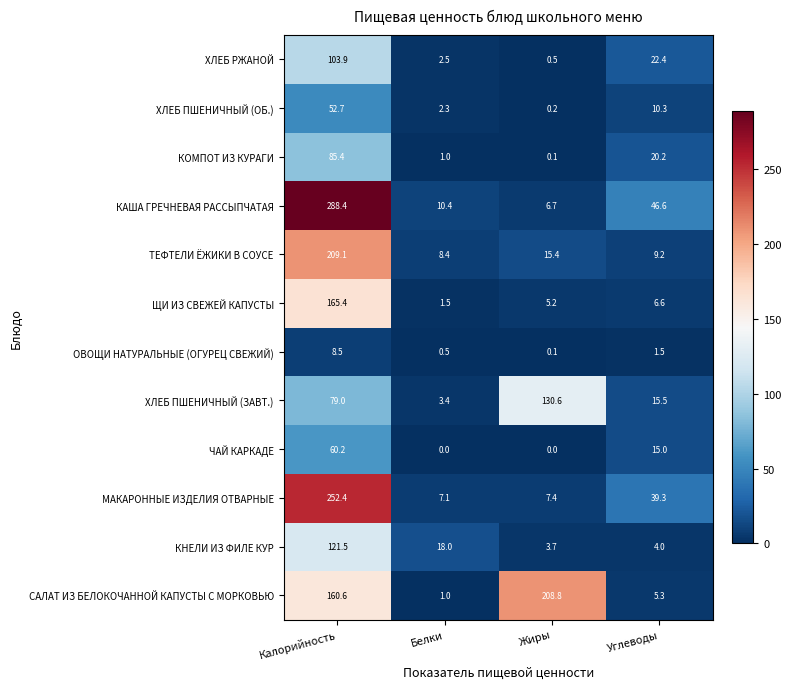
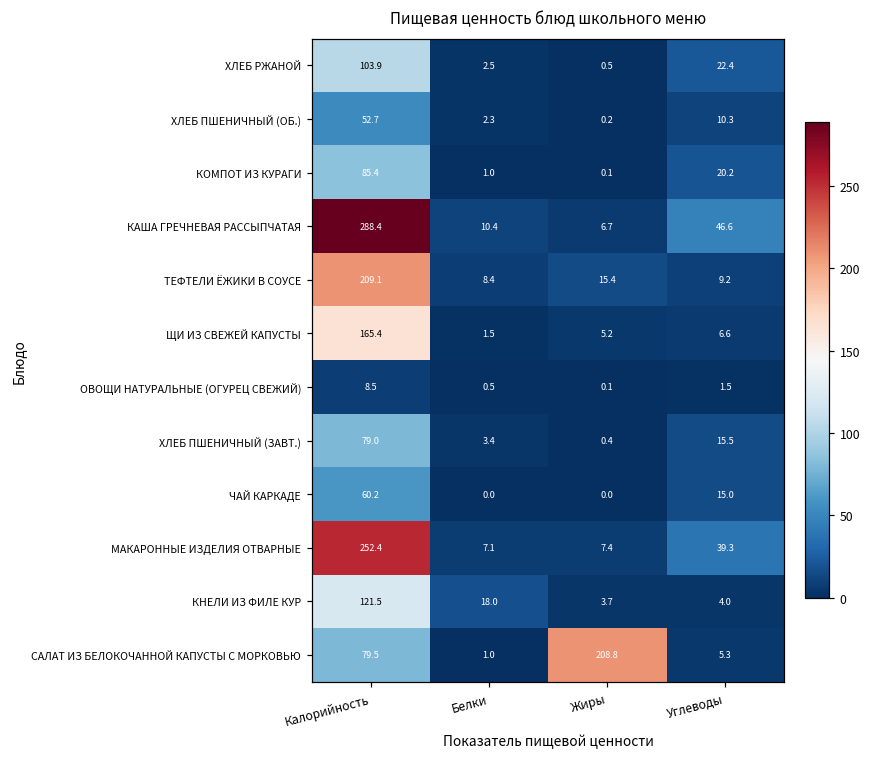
ХЛЕБ ПШЕНИЧНЫЙ (ЗАВТ.), Жиры: 130.6 -> 0.4
САЛАТ ИЗ БЕЛОКОЧАННОЙ КАПУСТЫ С МОРКОВЬЮ, Калорийность: 160.6 -> 79.5
